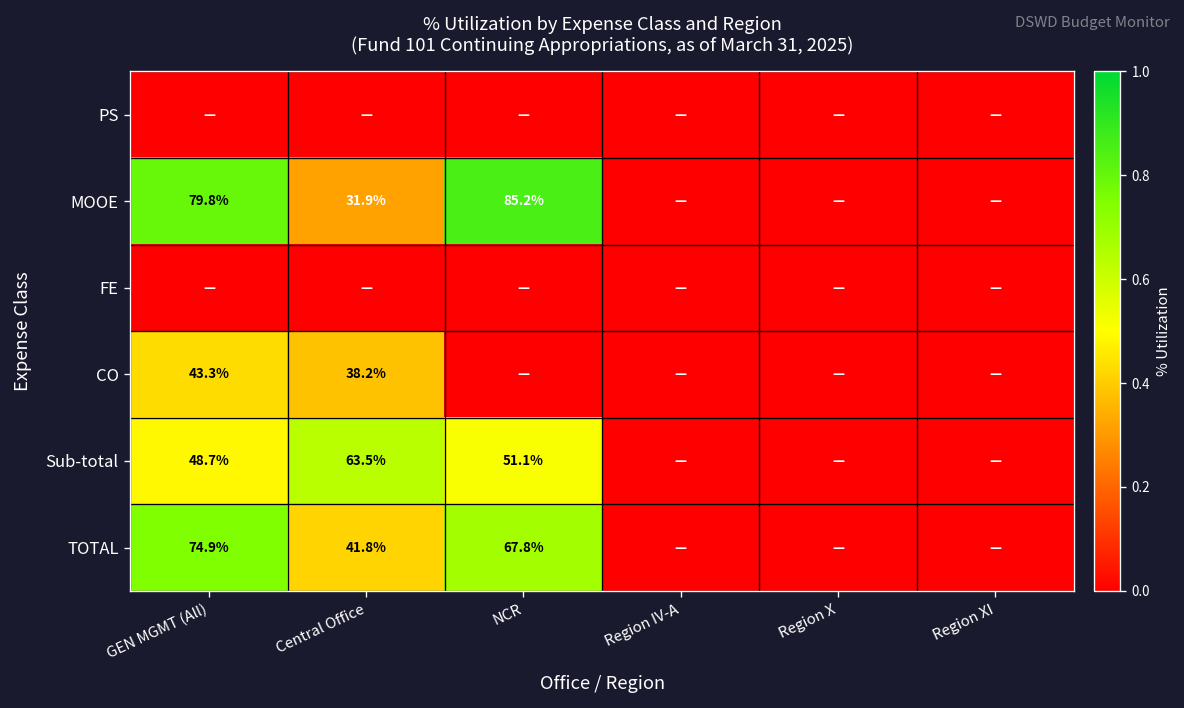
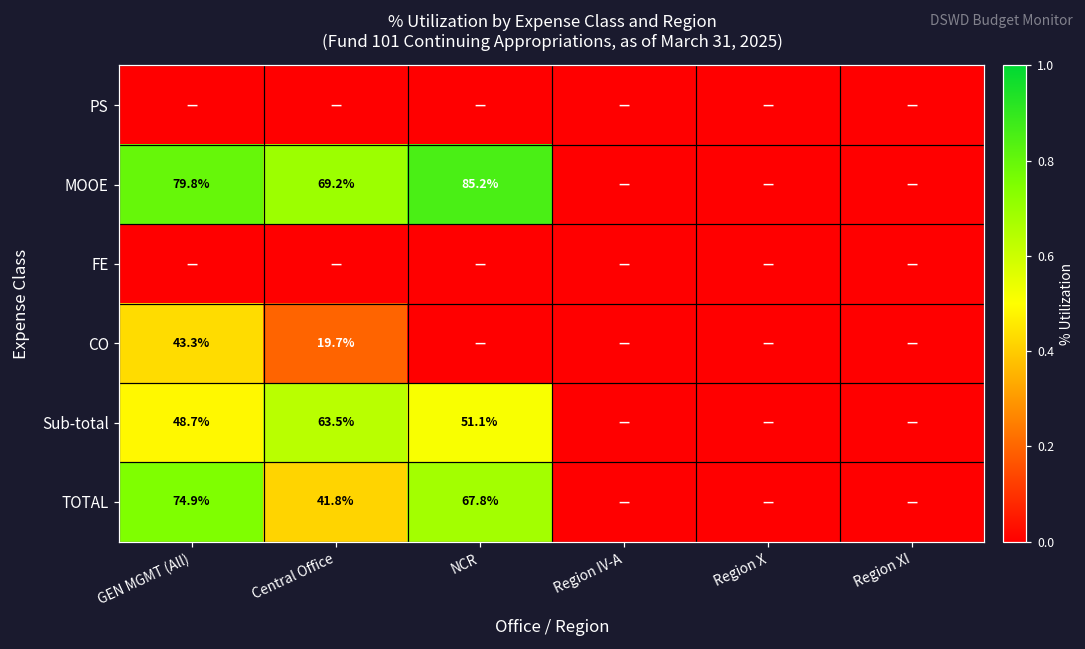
MOOE, Central Office: 31.9% -> 69.2%
CO, Central Office: 38.2% -> 19.7%
